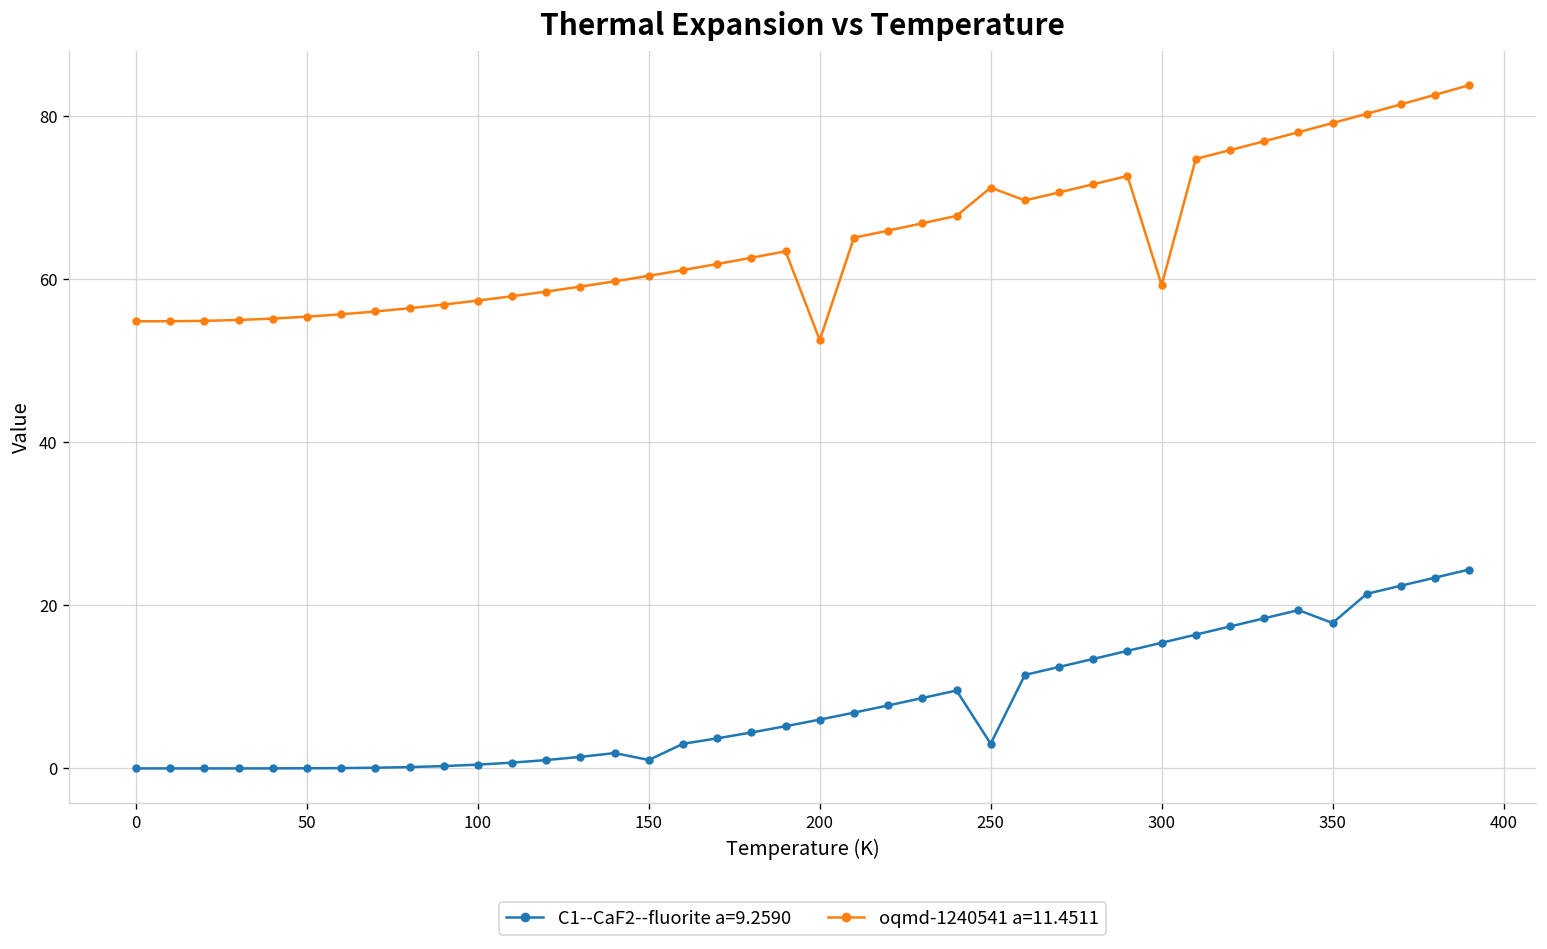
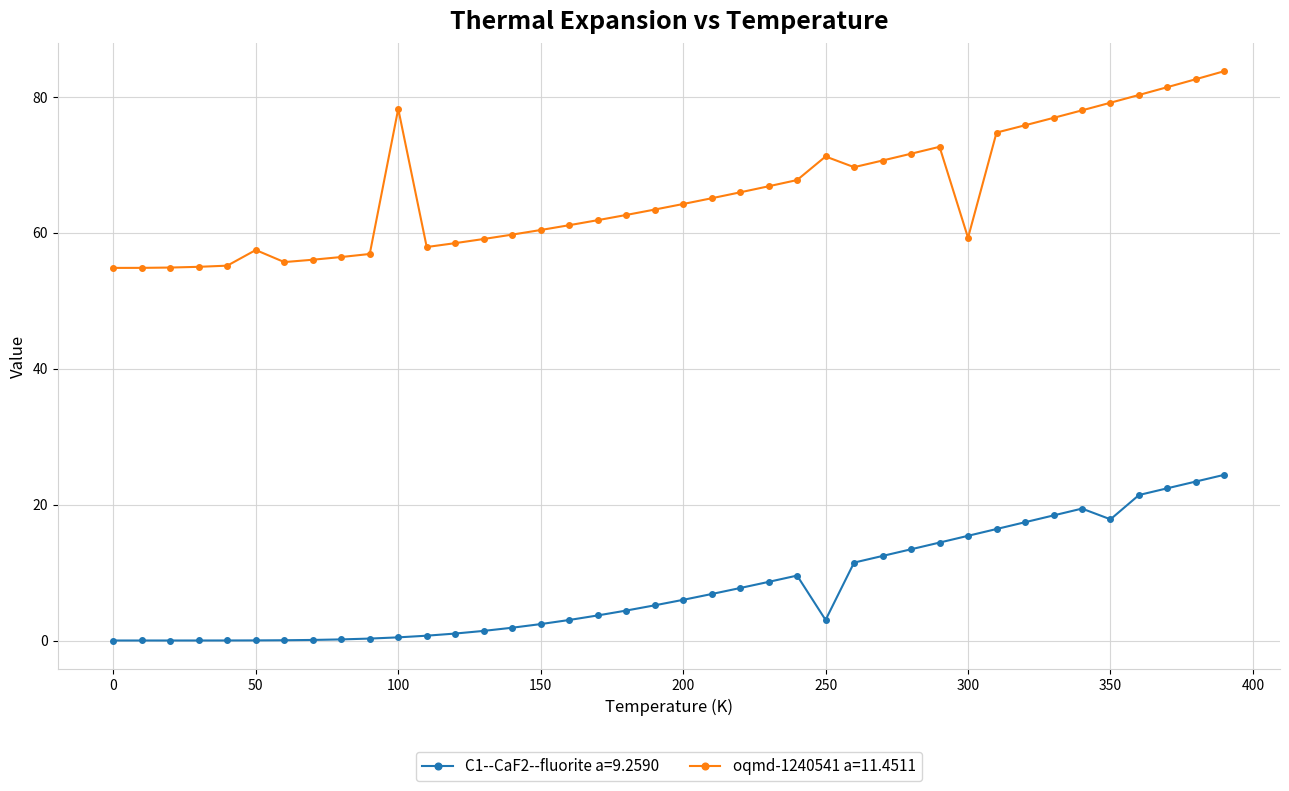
oqmd-1240541 a=11.4511, 50: 55 -> 57
oqmd-1240541 a=11.4511, 100: 57 -> 78
C1--CaF2--fluorite a=9.2590, 150: 1 -> 2
oqmd-1240541 a=11.4511, 200: 53 -> 64
